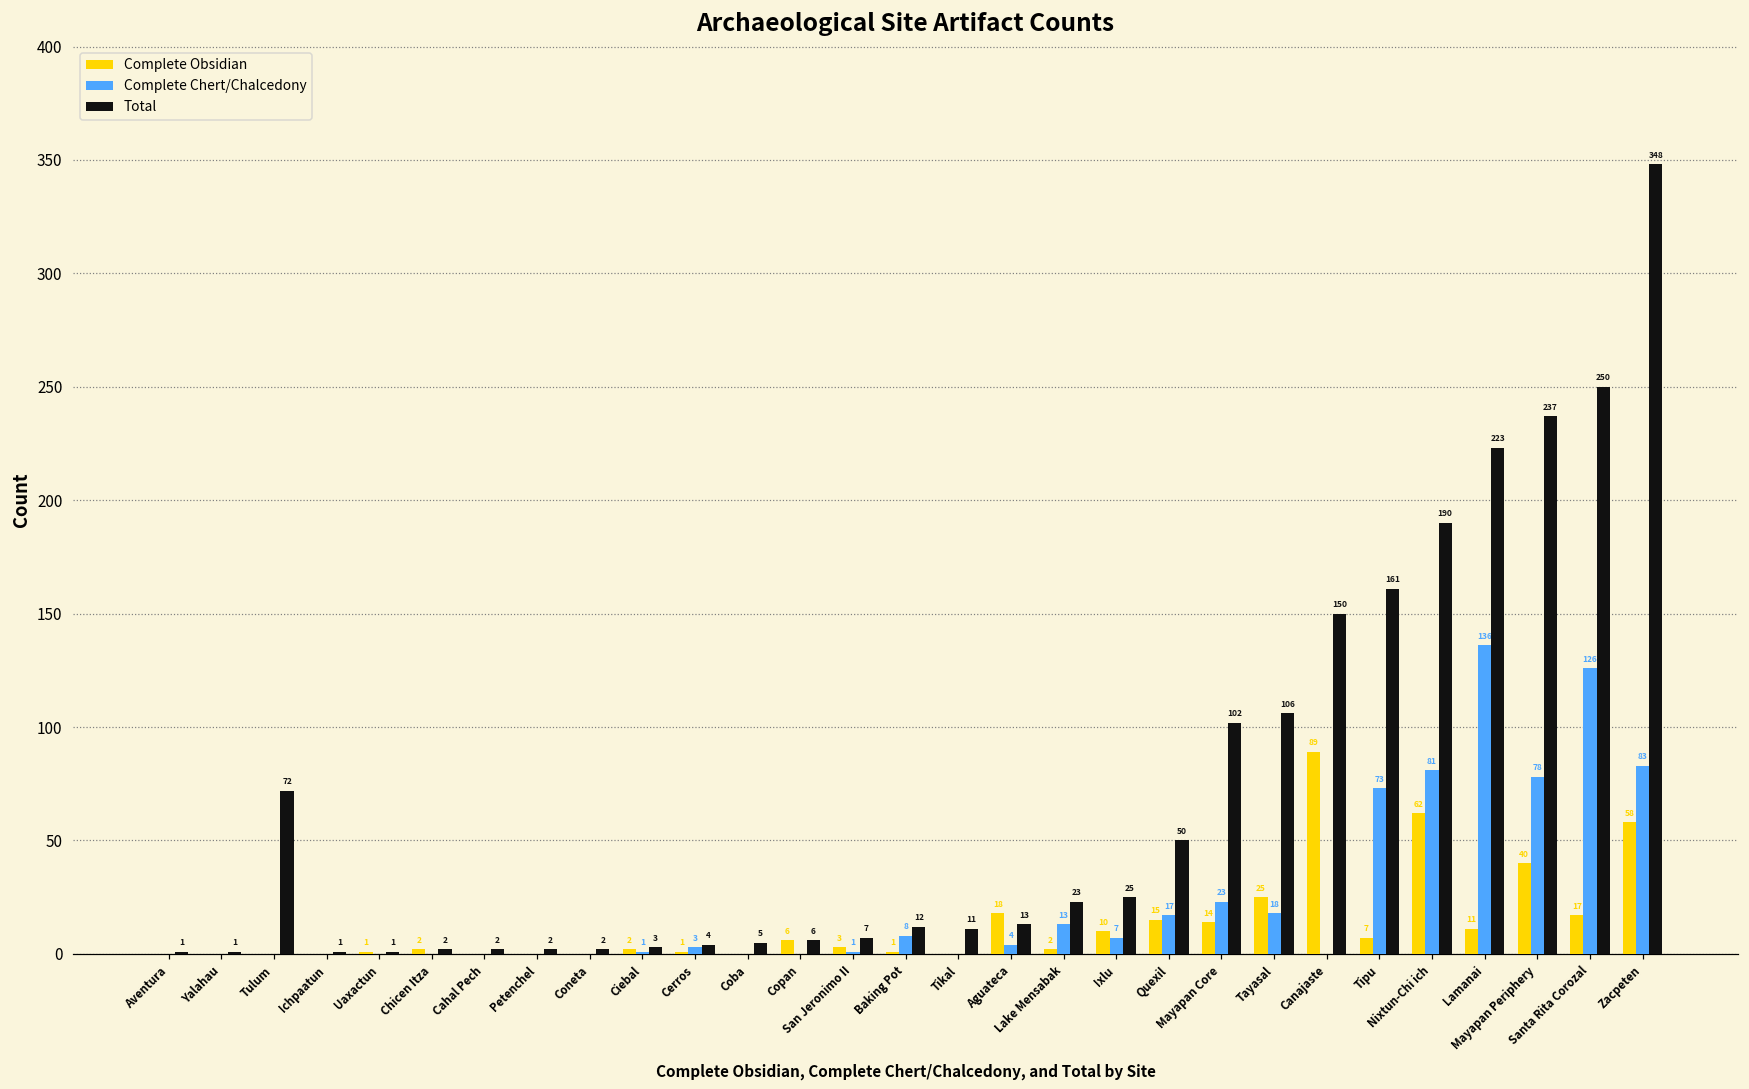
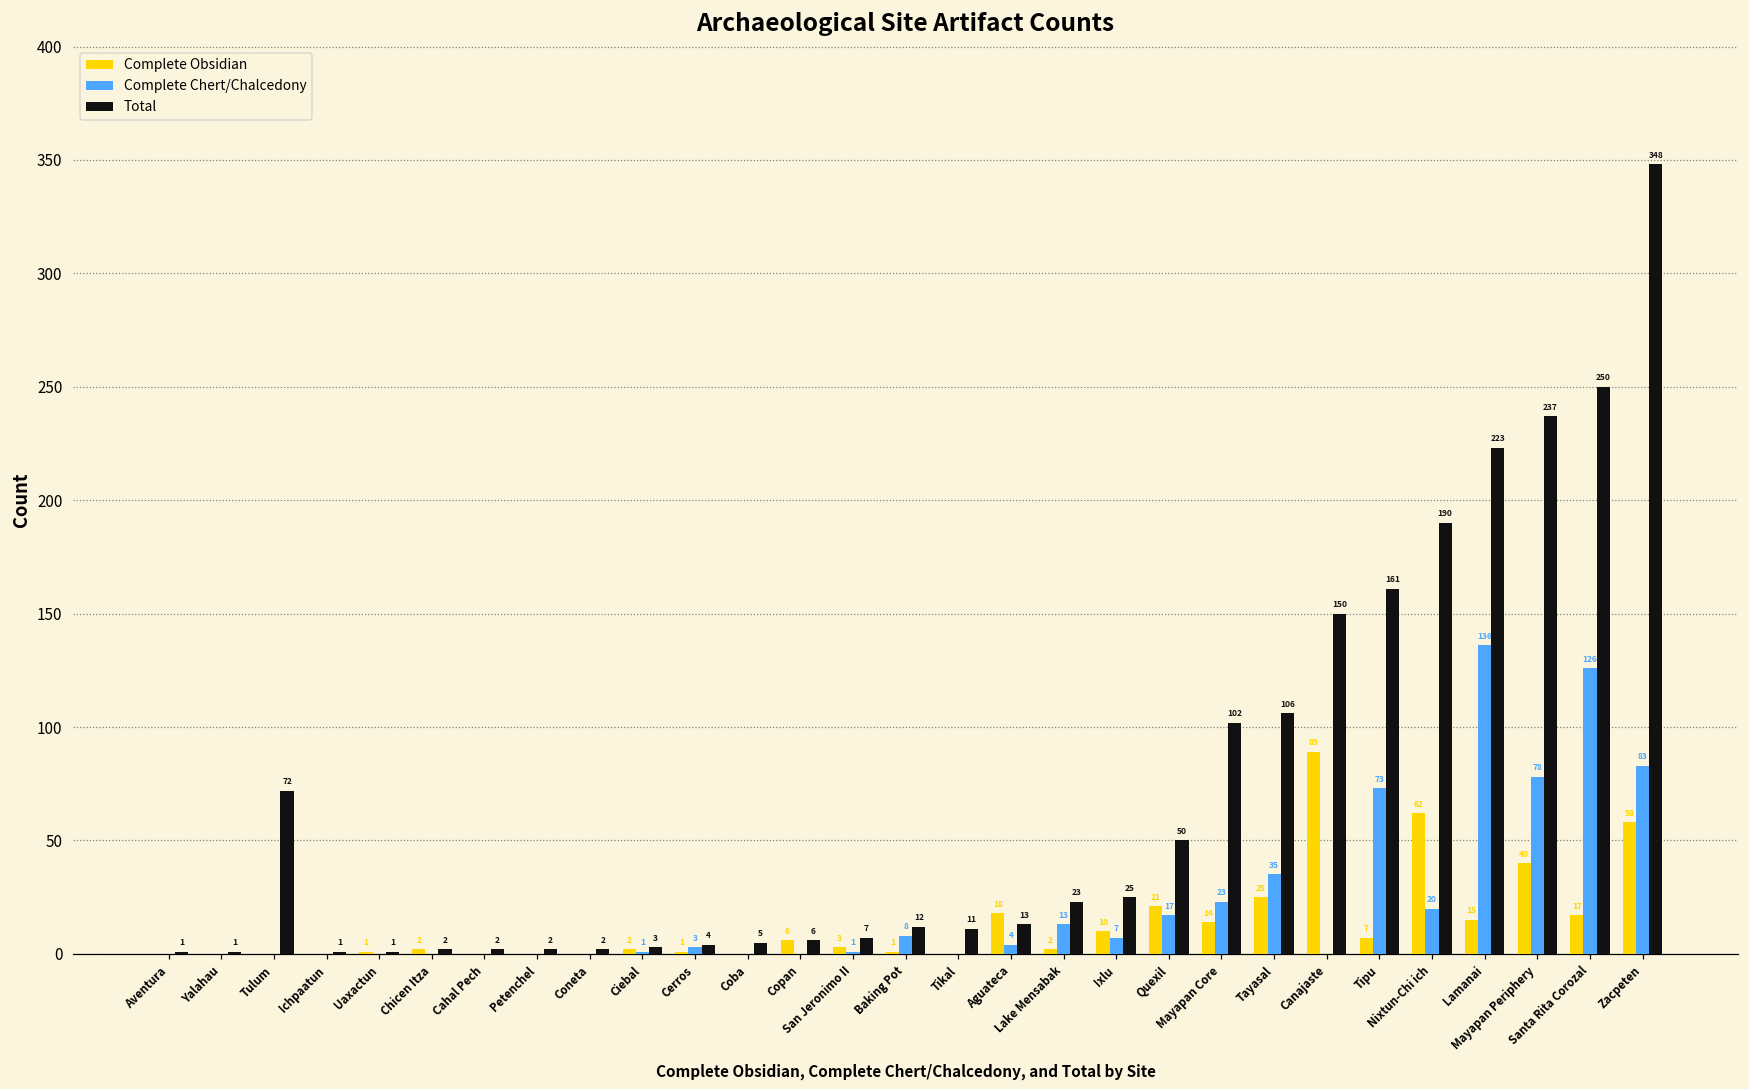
Complete Obsidian, Quexil: 15 -> 21
Complete Chert/Chalcedony, Tayasal: 18 -> 35
Complete Chert/Chalcedony, Nixtun-Chi ich: 81 -> 20
Complete Obsidian, Lamanai: 11 -> 15
